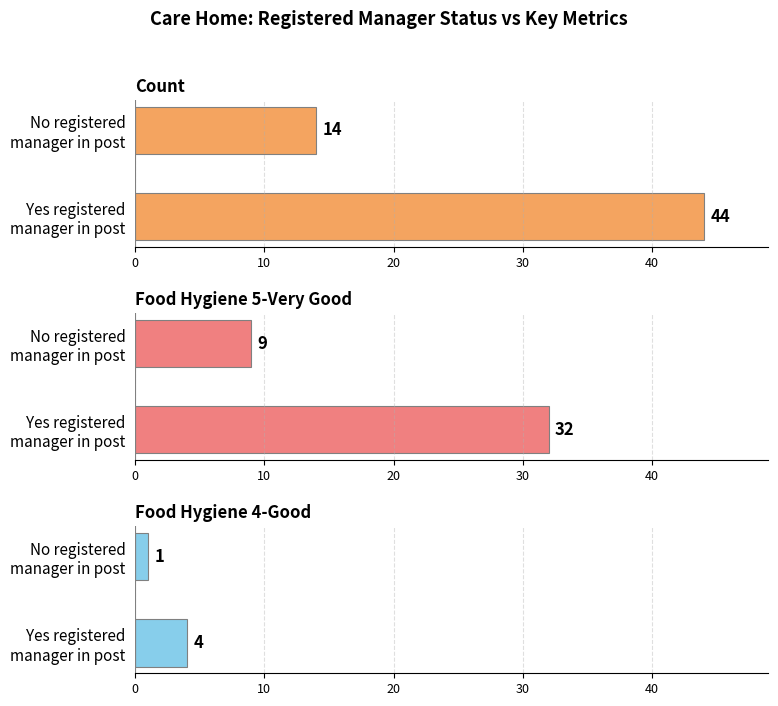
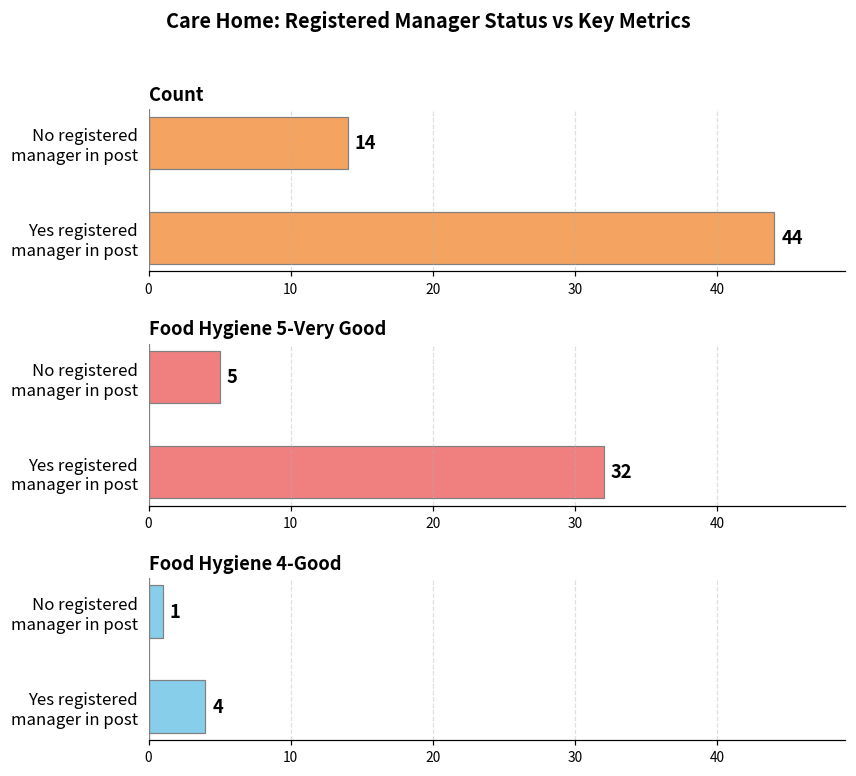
Food Hygiene 5-Very Good, No registered manager in post: 9 -> 5
